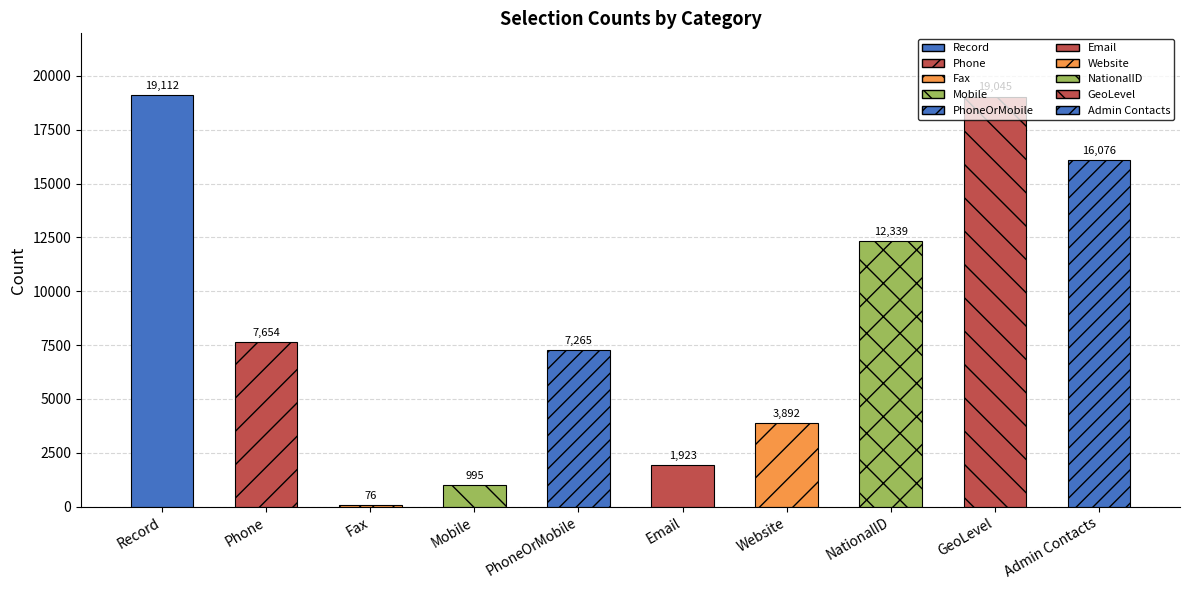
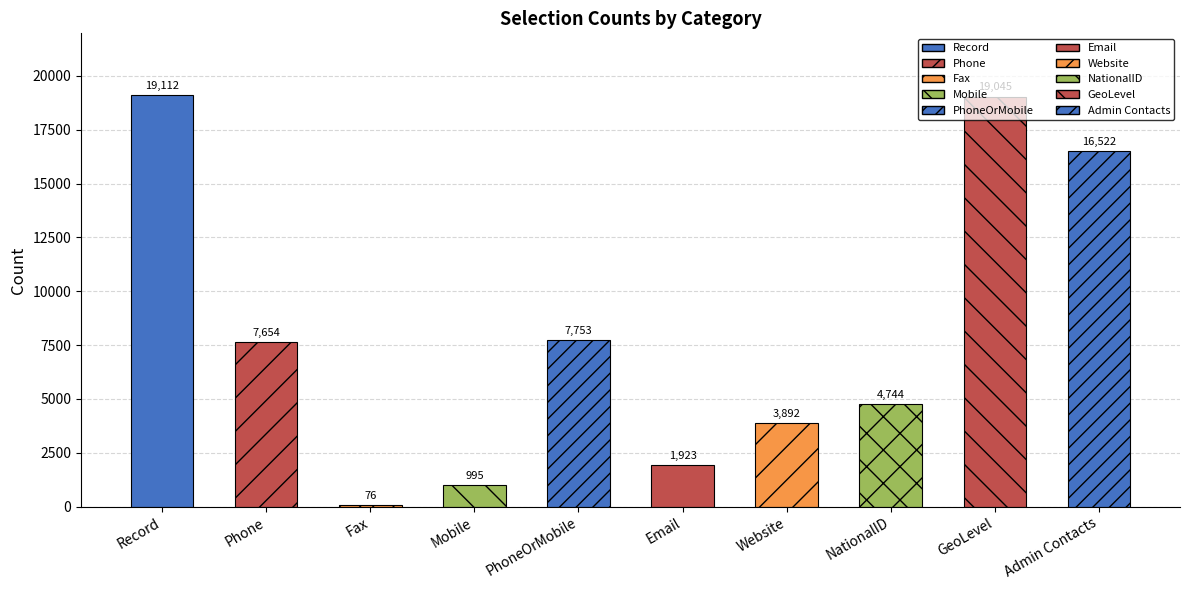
PhoneOrMobile: 7,265 -> 7,753
NationalID: 12,339 -> 4,744
Admin Contacts: 16,076 -> 16,522
